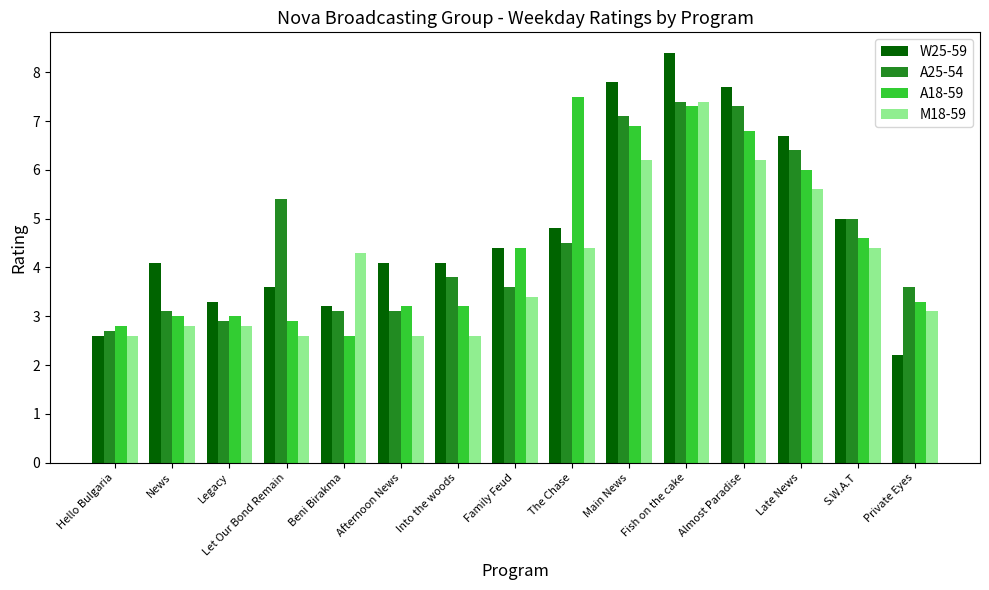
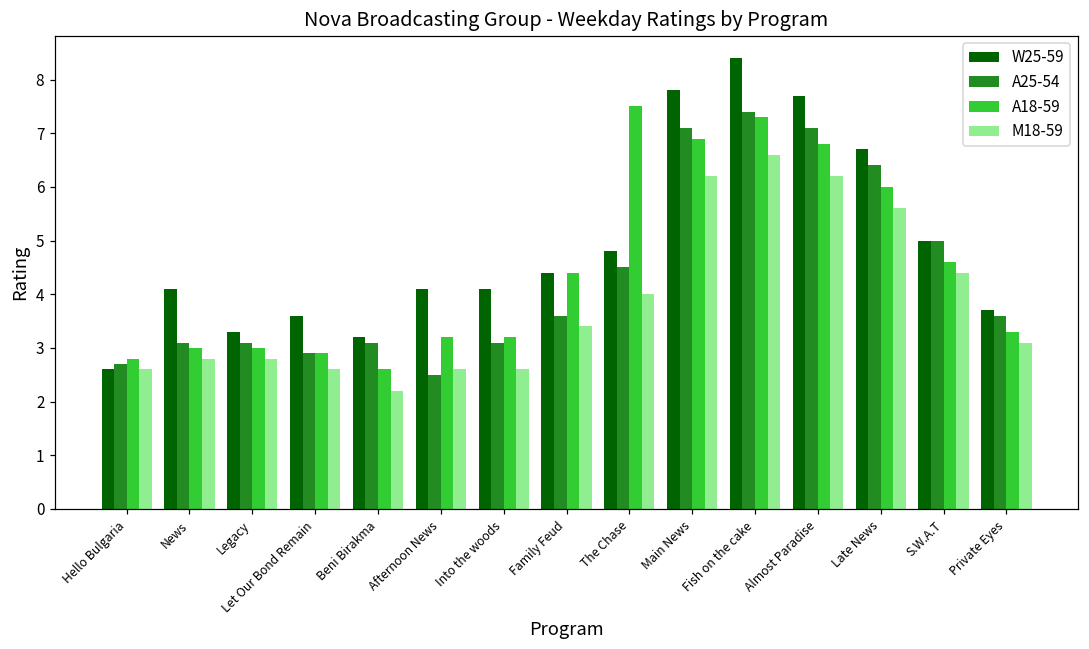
A25-54, Legacy: 2.9 -> 3.1
A25-54, Let Our Bond Remain: 5.4 -> 2.9
M18-59, Beni Birakma: 4.3 -> 2.2
A25-54, Afternoon News: 3.1 -> 2.5
A25-54, Into the woods: 3.8 -> 3.1
M18-59, The Chase: 4.4 -> 4.0
M18-59, Fish on the cake: 7.4 -> 6.6
A25-54, Almost Paradise: 7.3 -> 7.1
W25-59, Private Eyes: 2.2 -> 3.7
